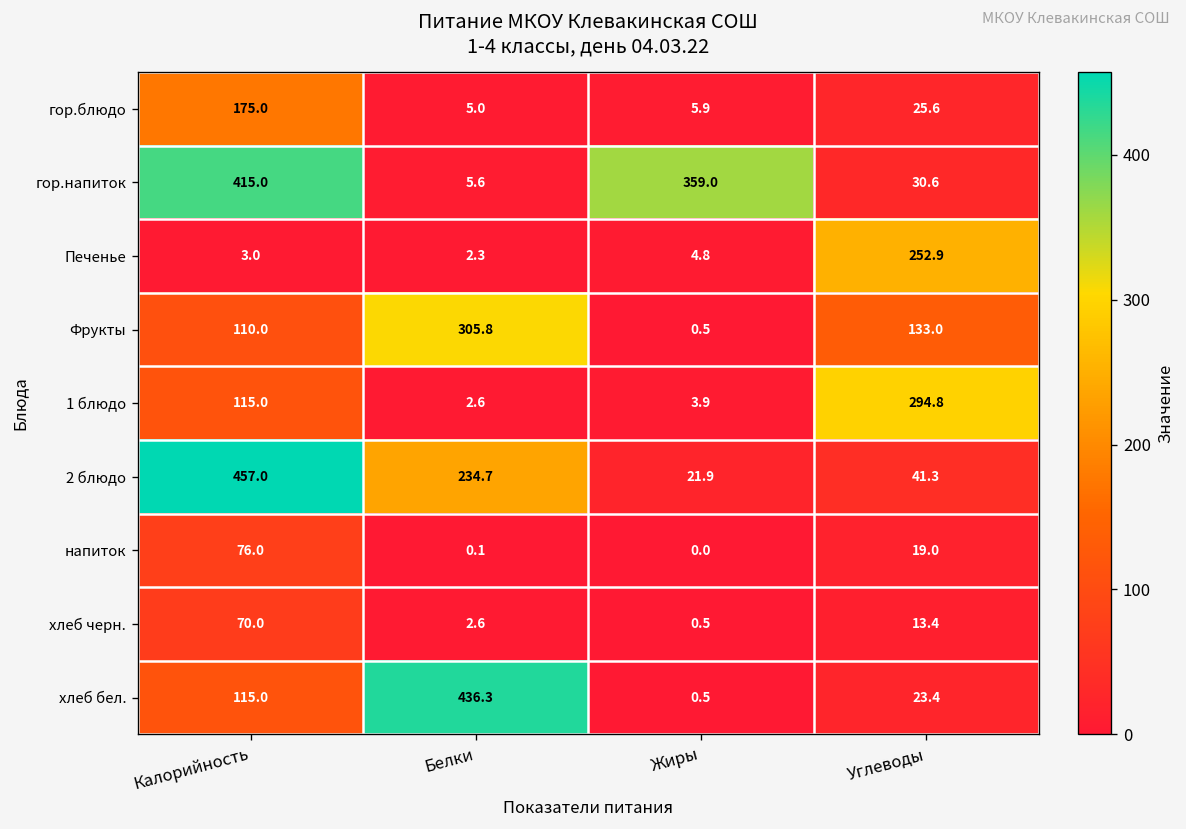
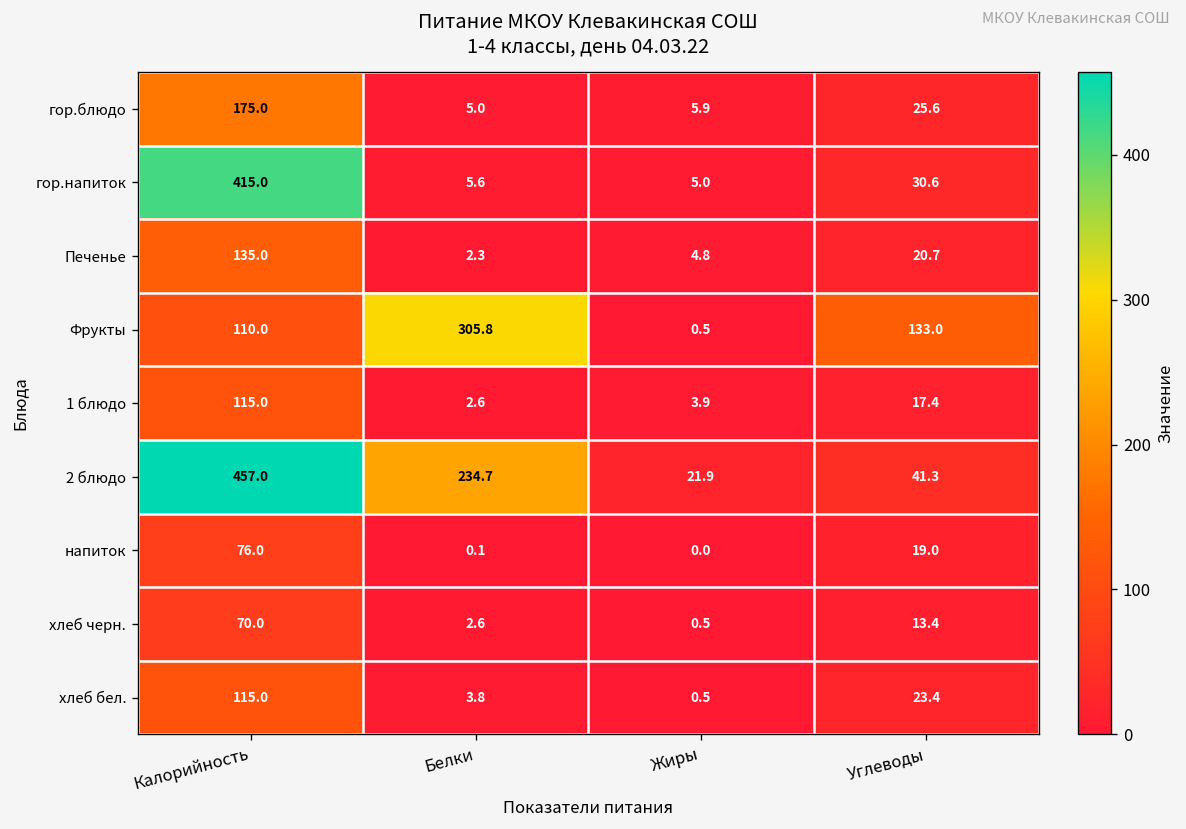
гор.напиток, Жиры: 359.0 -> 5.0
Печенье, Калорийность: 3.0 -> 135.0
Печенье, Углеводы: 252.9 -> 20.7
1 блюдо, Углеводы: 294.8 -> 17.4
хлеб бел., Белки: 436.3 -> 3.8
